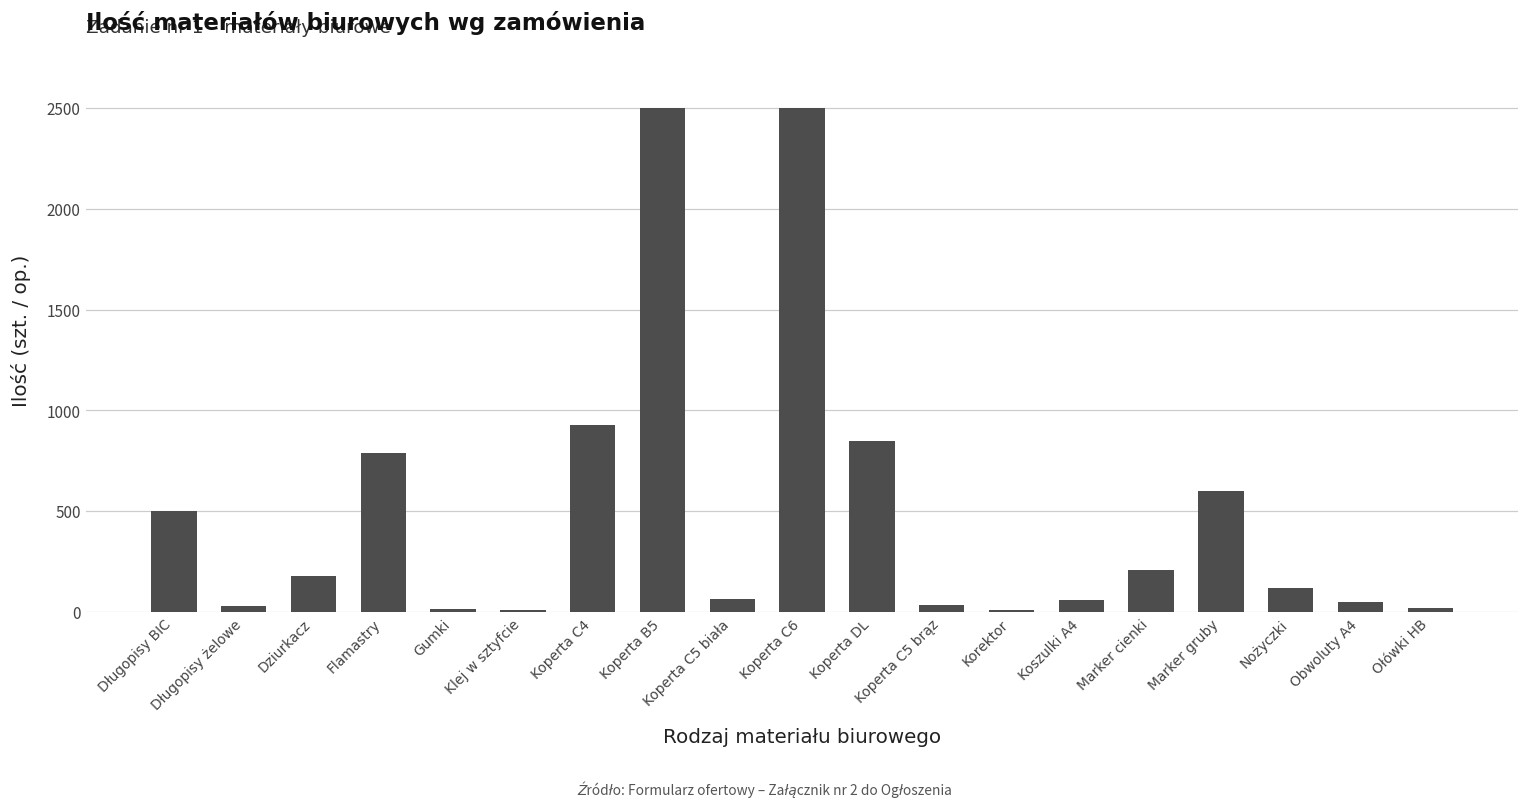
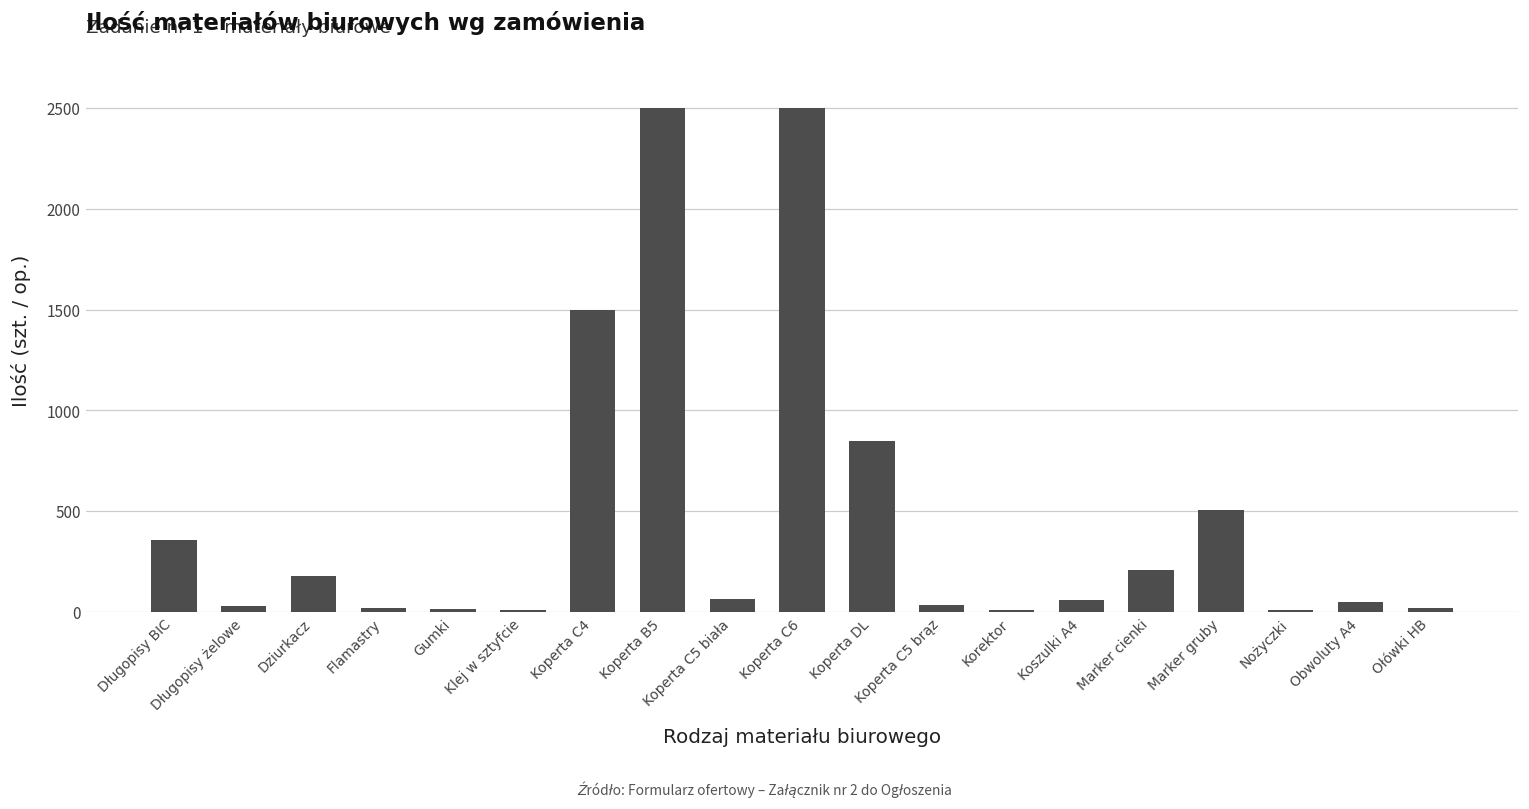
Długopisy BIC: 500 -> 360
Flamastry: 790 -> 20
Koperta C4: 930 -> 1500
Marker gruby: 600 -> 510
Nożyczki: 120 -> 10
